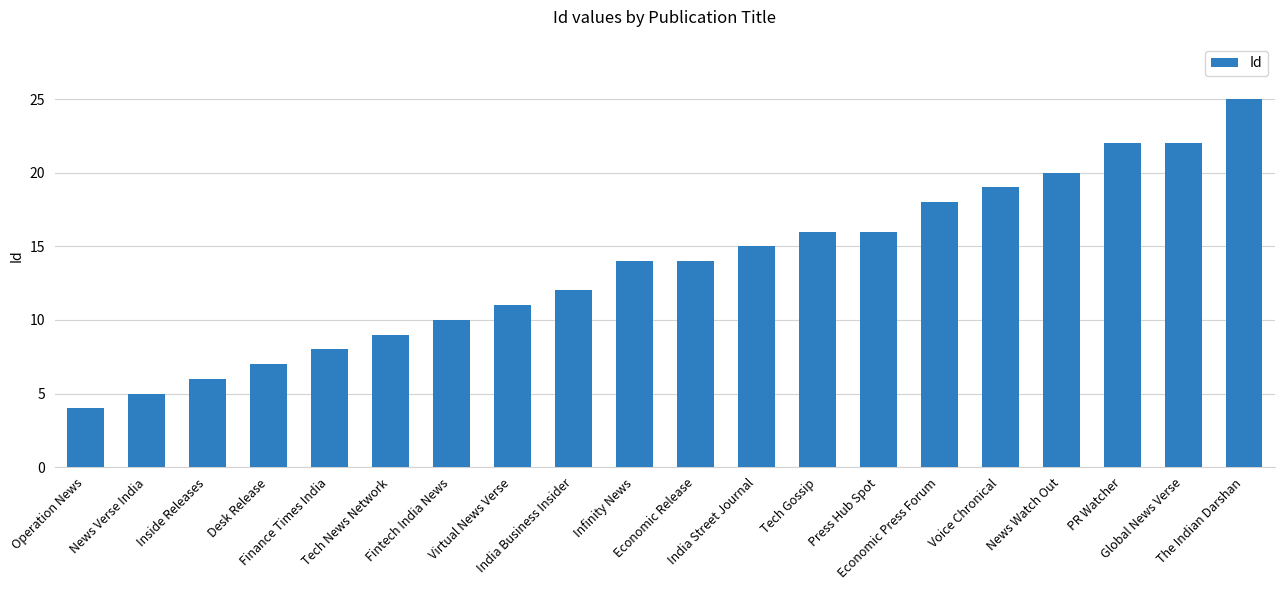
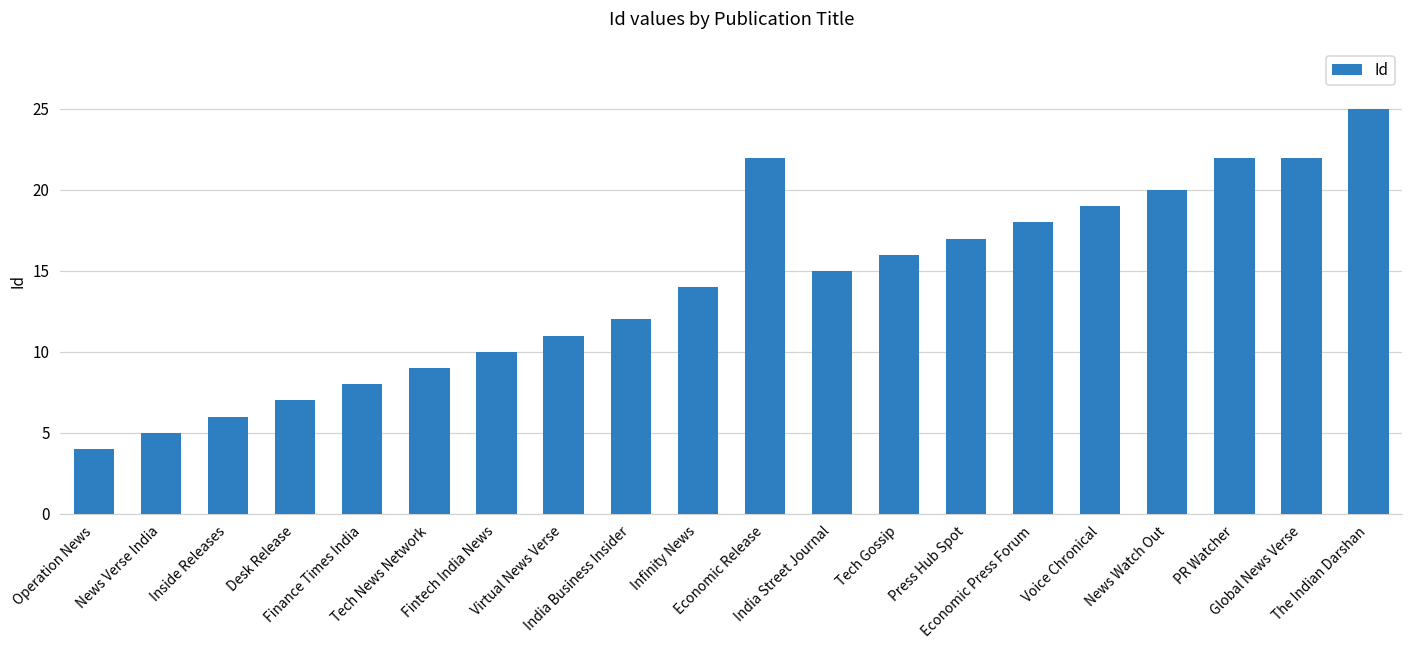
Economic Release: 14 -> 22
Press Hub Spot: 16 -> 17
